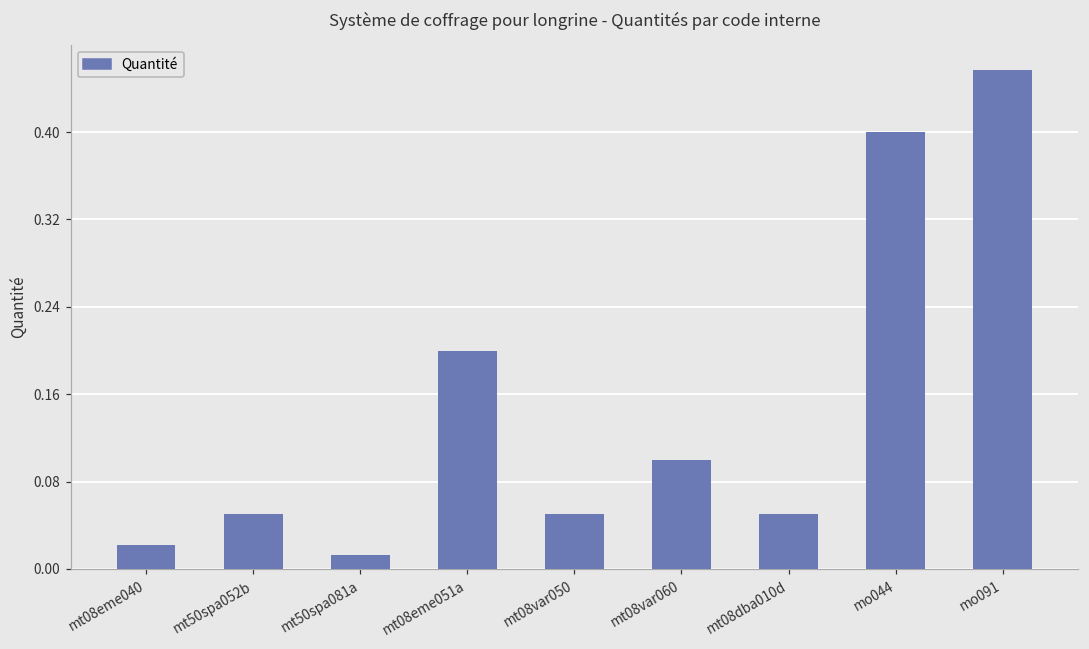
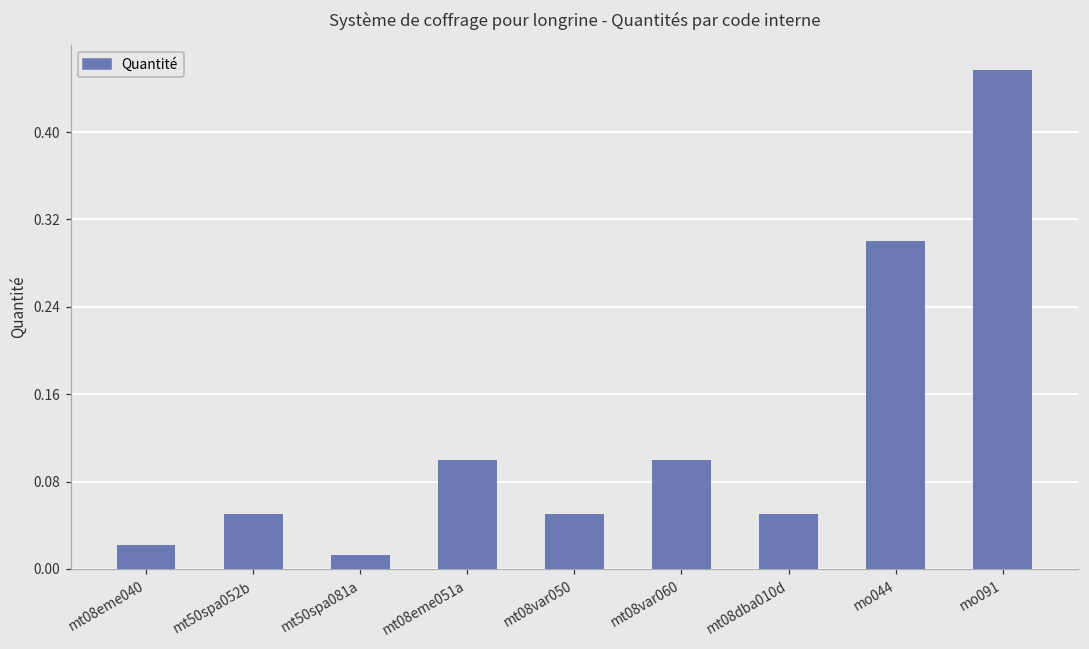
mt08eme051a: 0.2 -> 0.1
mo044: 0.4 -> 0.3
